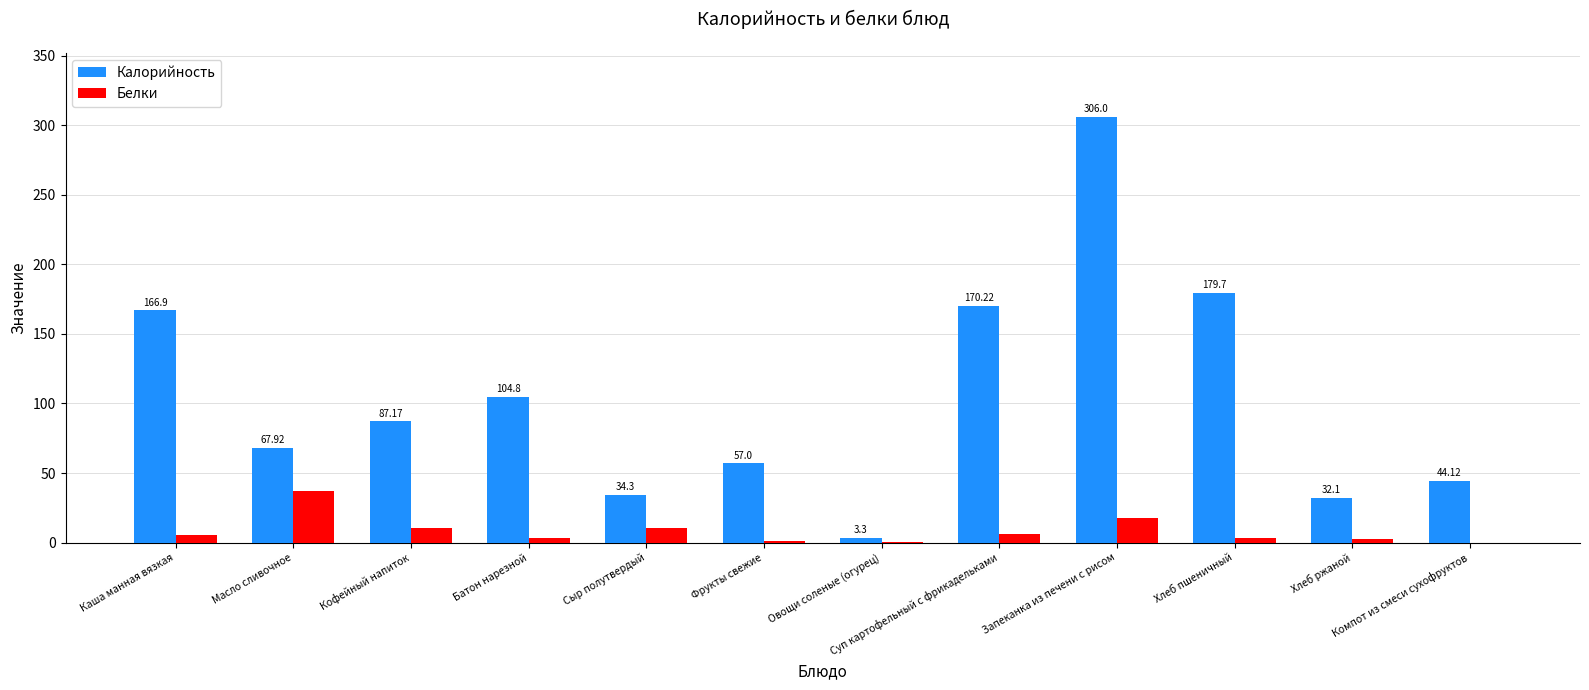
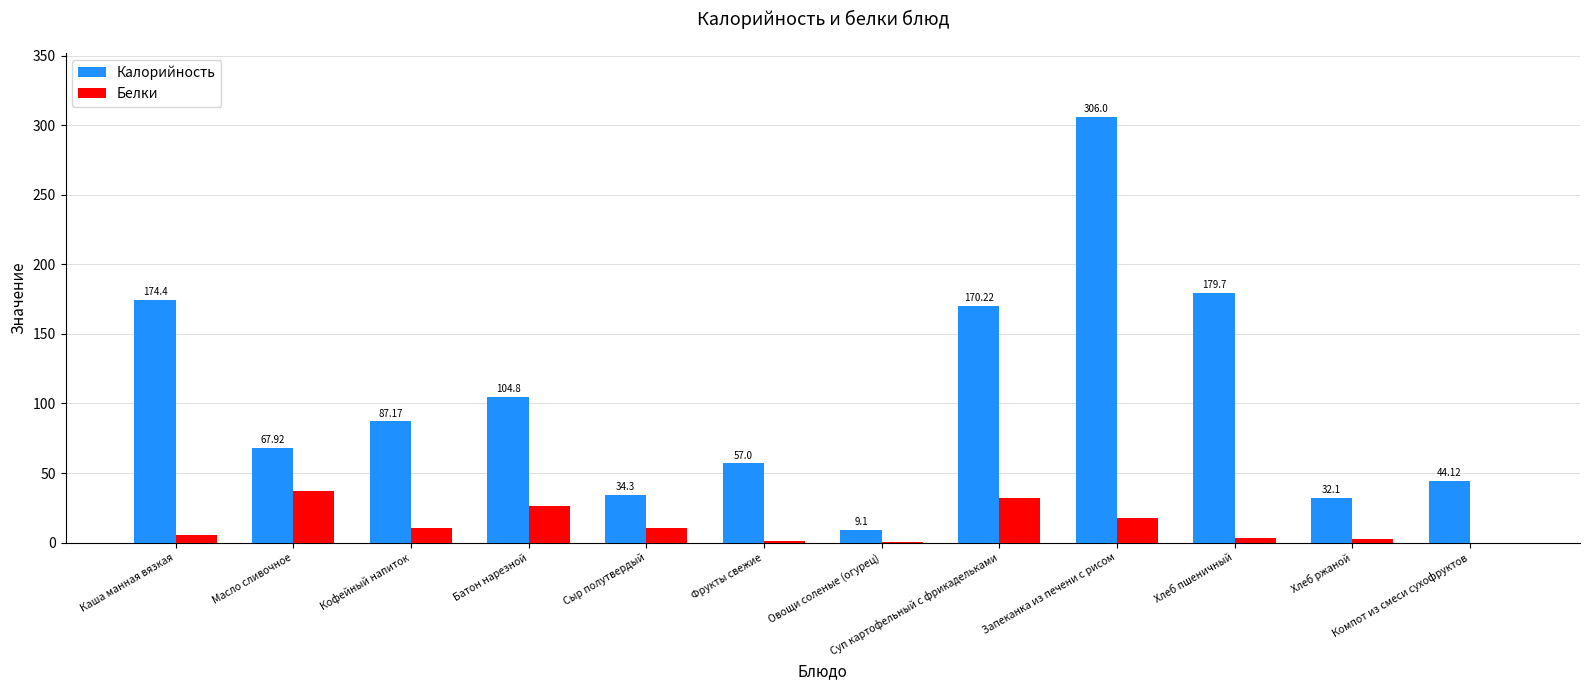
Калорийность, Каша манная вязкая: 166.9 -> 174.4
Белки, Батон нарезной: 3 -> 26
Калорийность, Овощи соленые (огурец): 3.3 -> 9.1
Белки, Суп картофельный с фрикадельками: 6 -> 32
